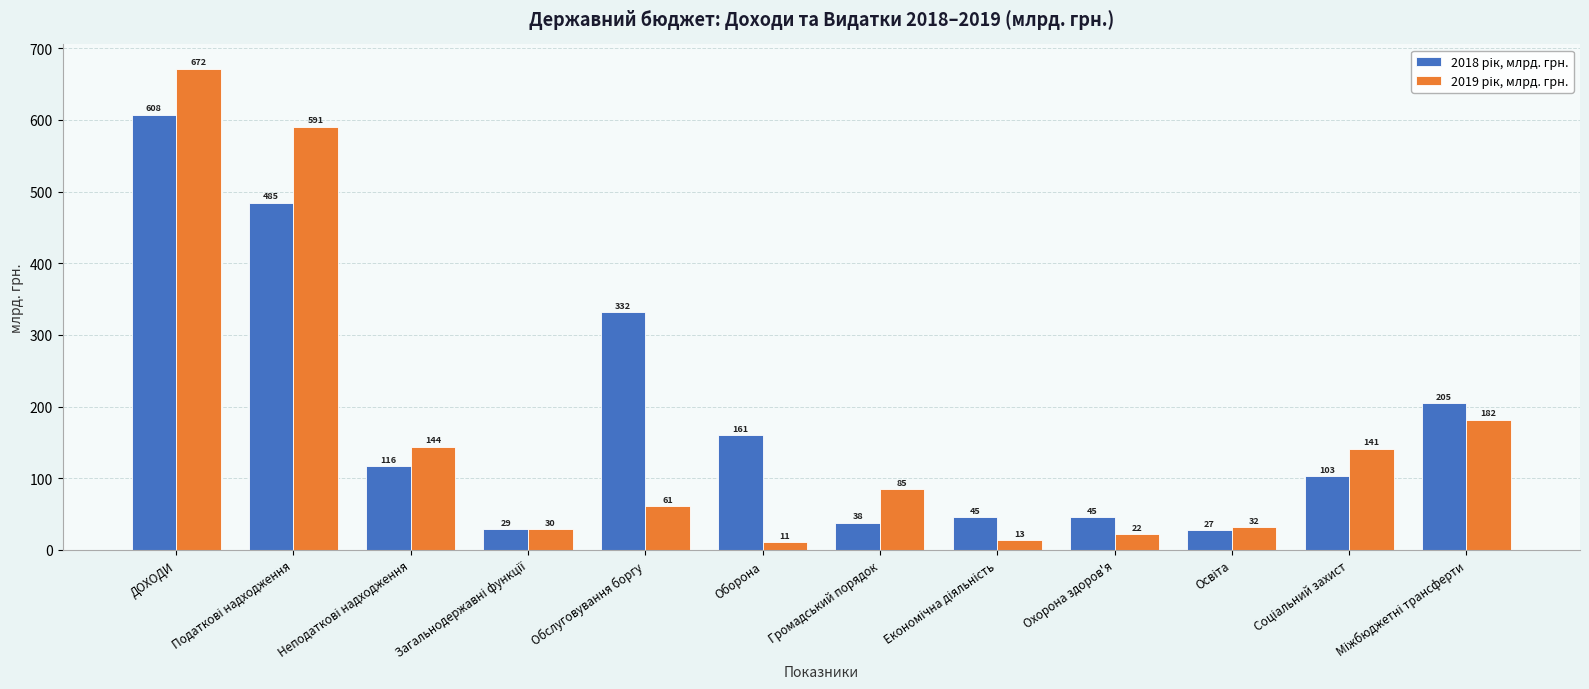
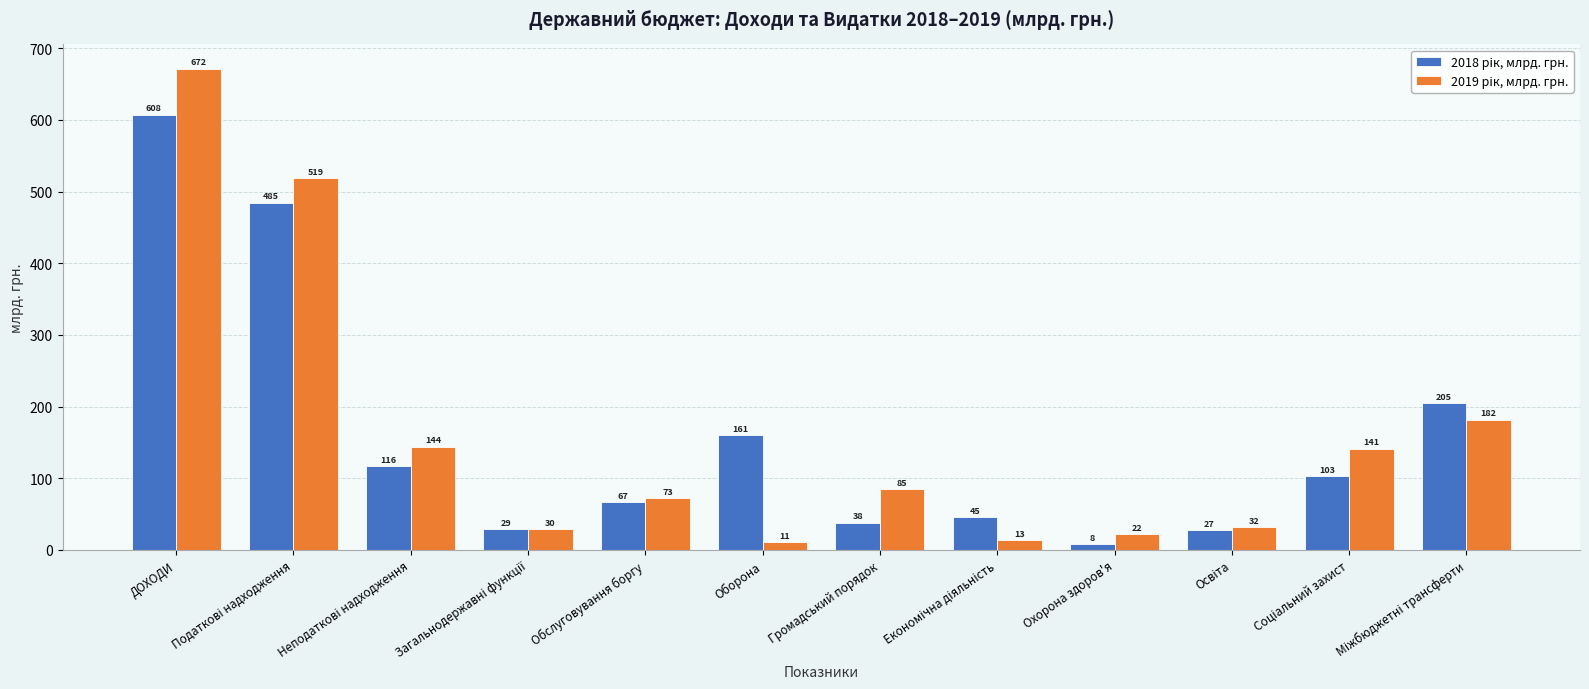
2019 рік, млрд. грн., Податкові надходження: 591 -> 519
2018 рік, млрд. грн., Обслуговування боргу: 332 -> 67
2019 рік, млрд. грн., Обслуговування боргу: 61 -> 73
2018 рік, млрд. грн., Охорона здоров'я: 45 -> 8
